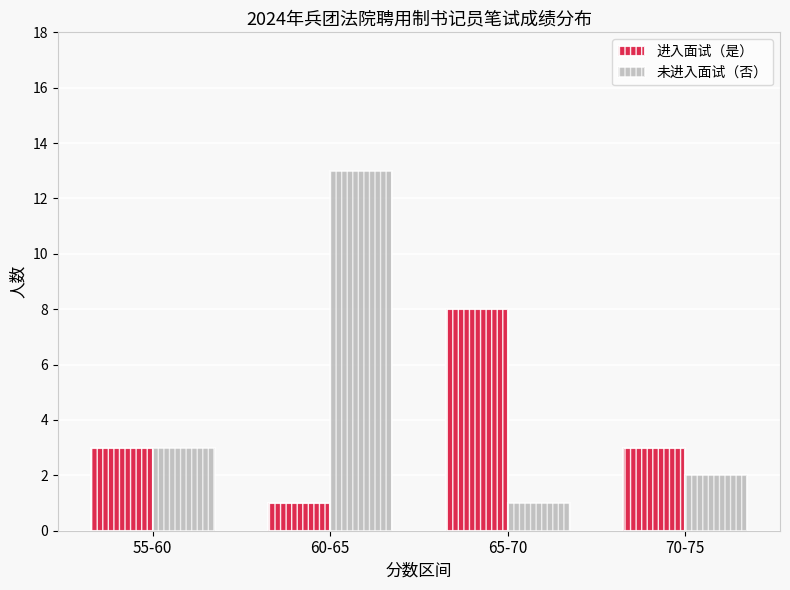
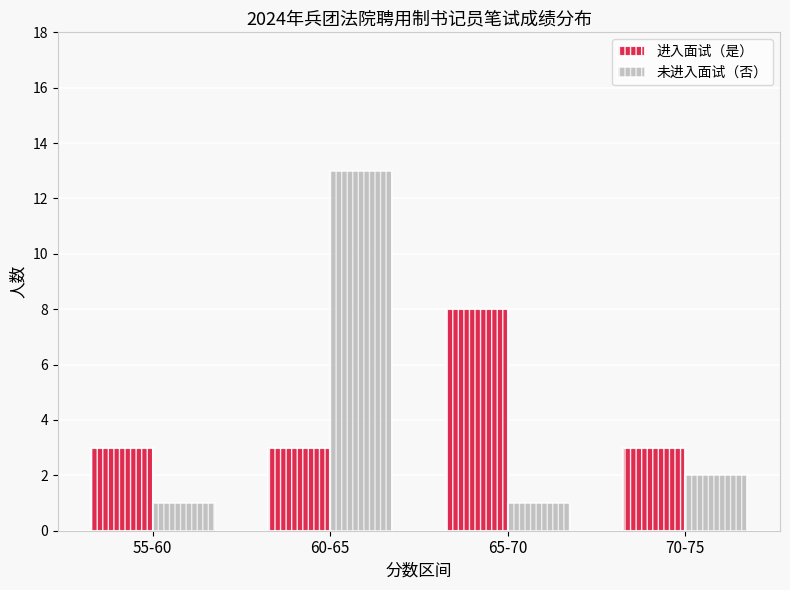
未进入面试（否）, 55-60: 3 -> 1
进入面试（是）, 60-65: 1 -> 3
